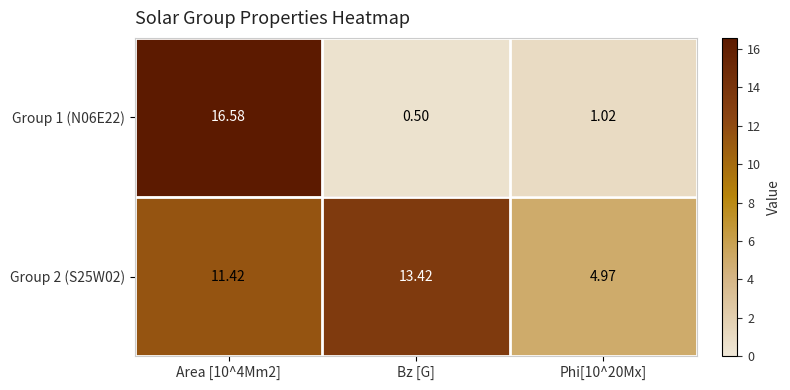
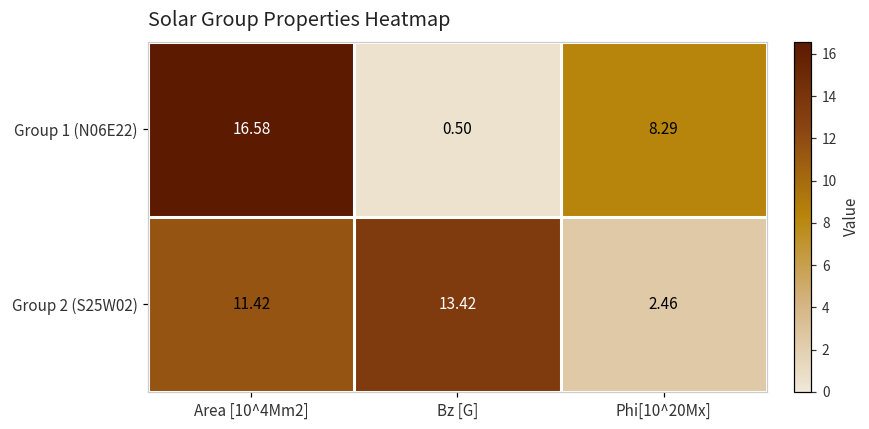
Group 1 (N06E22), Phi[10^20Mx]: 1.02 -> 8.29
Group 2 (S25W02), Phi[10^20Mx]: 4.97 -> 2.46
